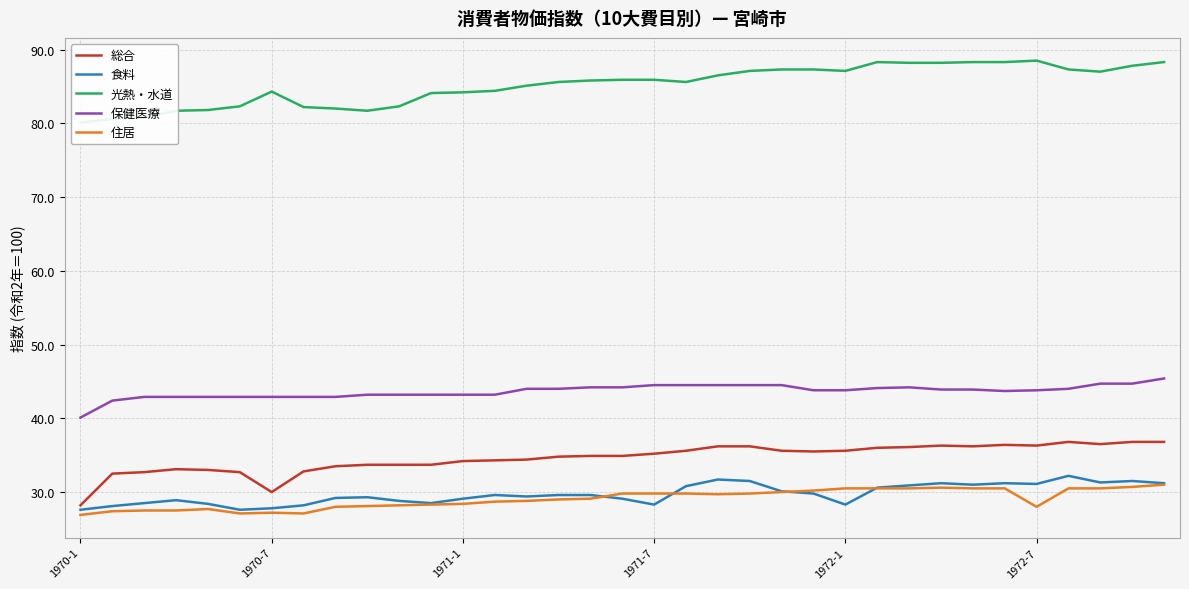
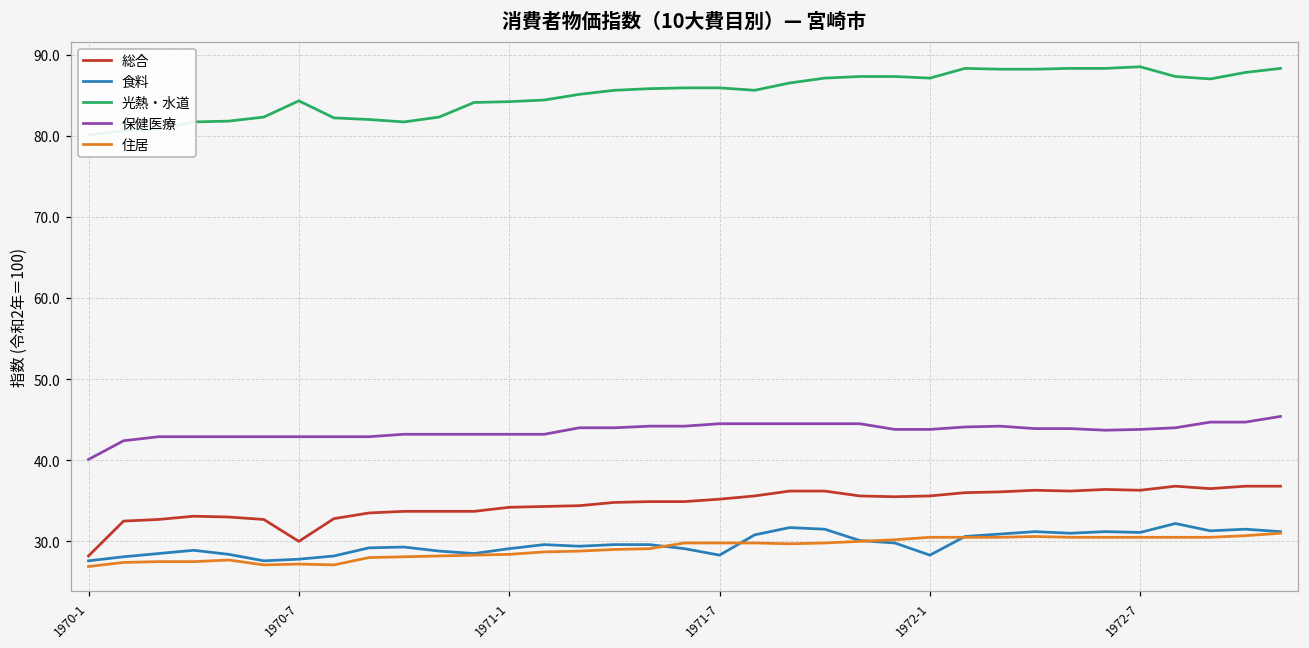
住居, 1972-7: 28 -> 31
